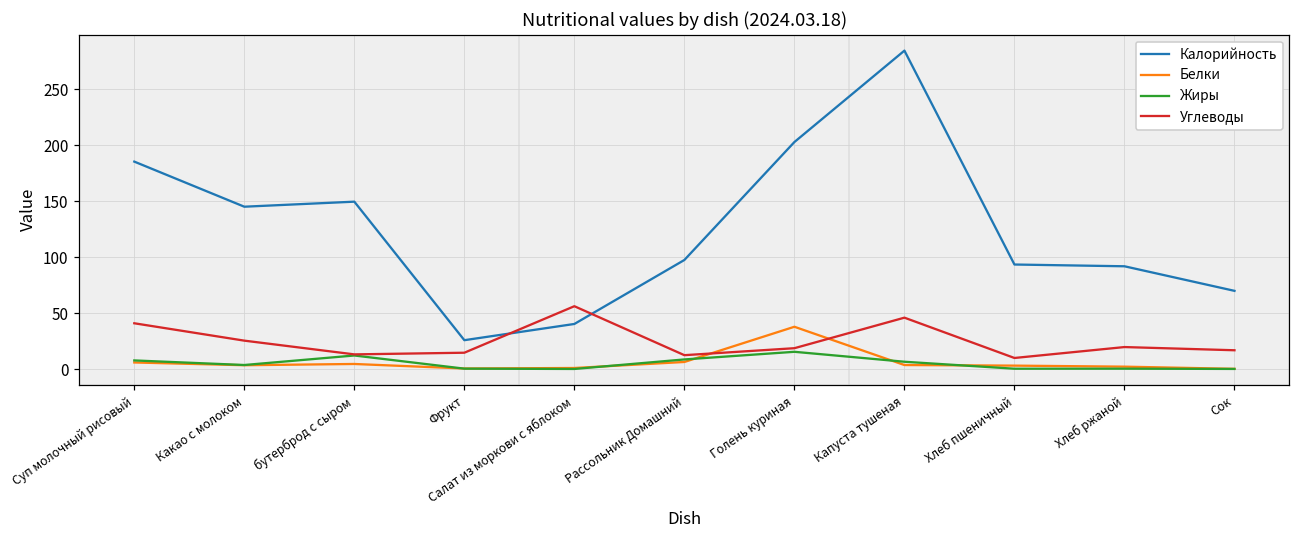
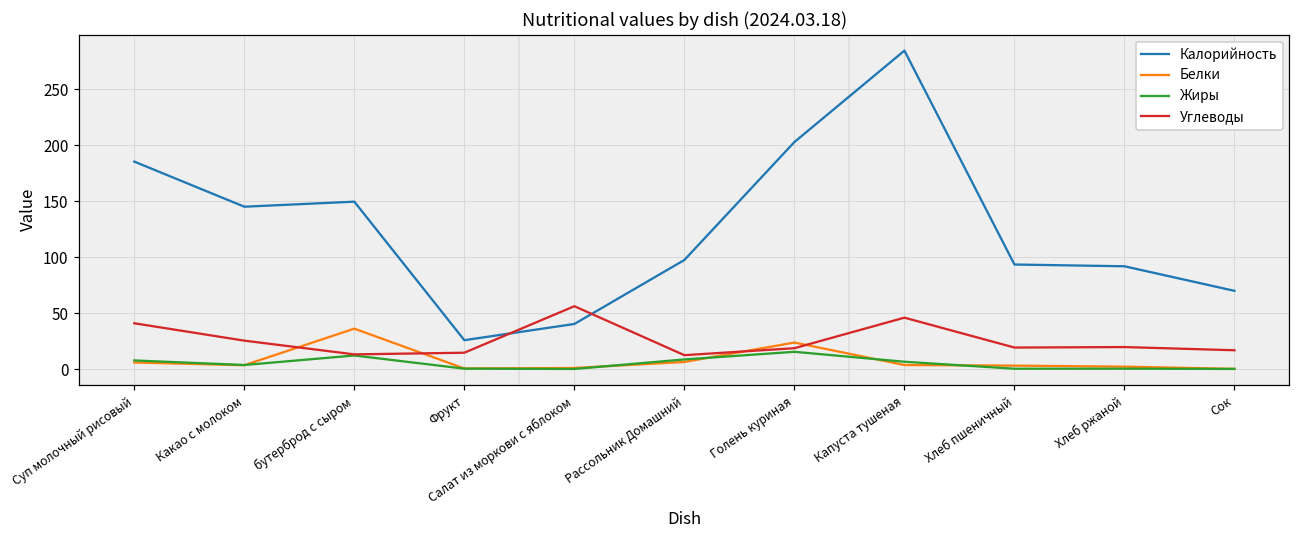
Белки, бутерброд с сыром: 5 -> 36
Белки, Голень куриная: 38 -> 24
Углеводы, Хлеб пшеничный: 10 -> 19
